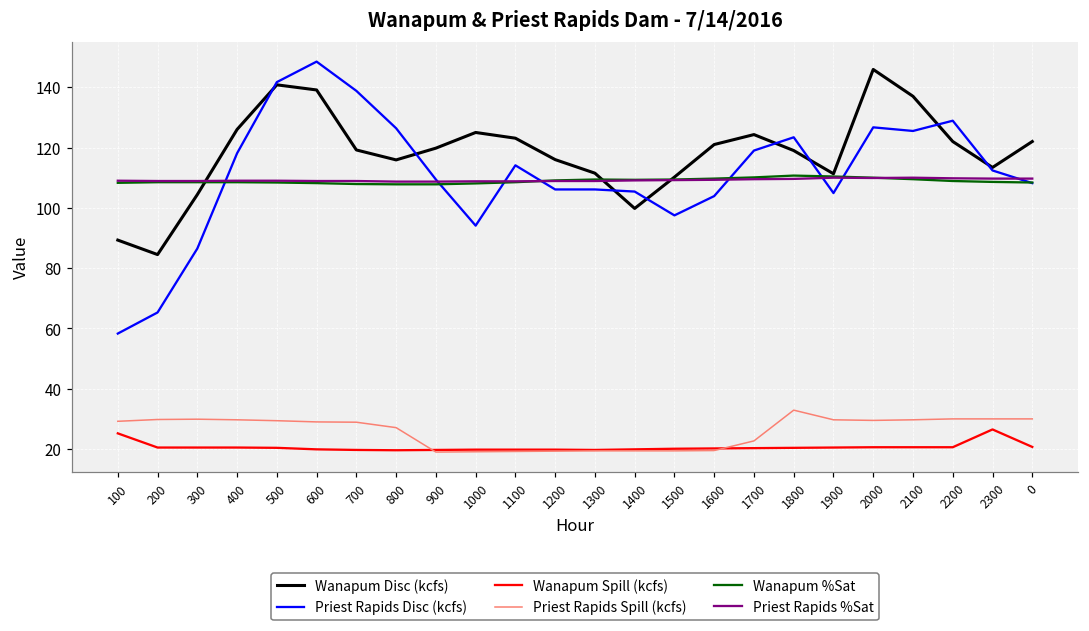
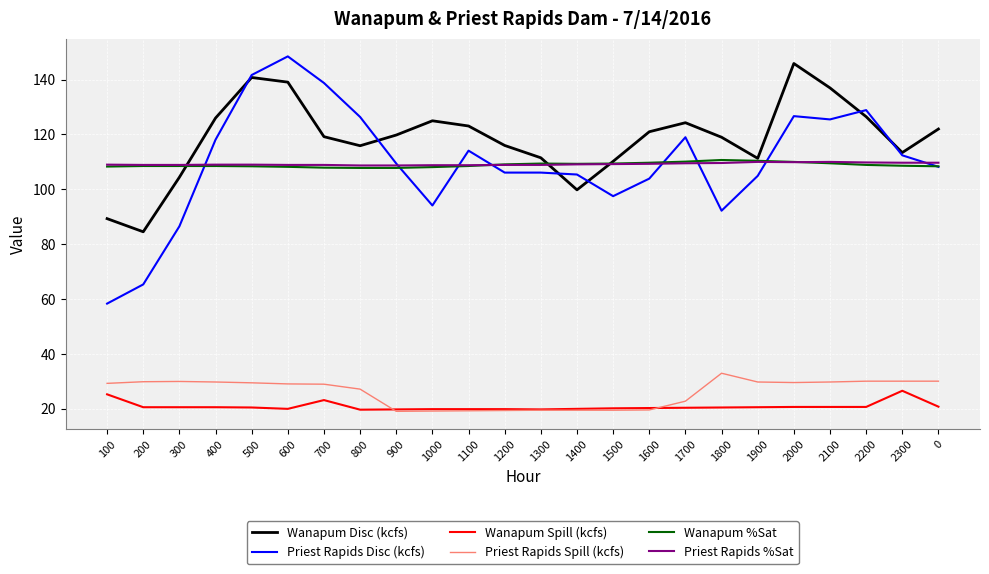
Wanapum Spill (kcfs), 700: 20 -> 23
Priest Rapids Disc (kcfs), 1800: 123 -> 92
Wanapum Disc (kcfs), 2200: 122 -> 127
